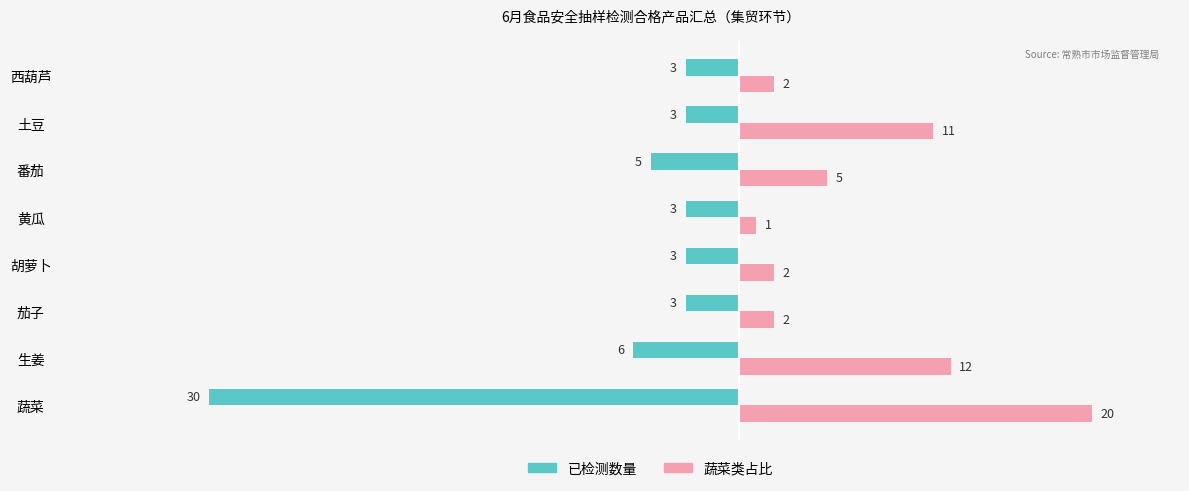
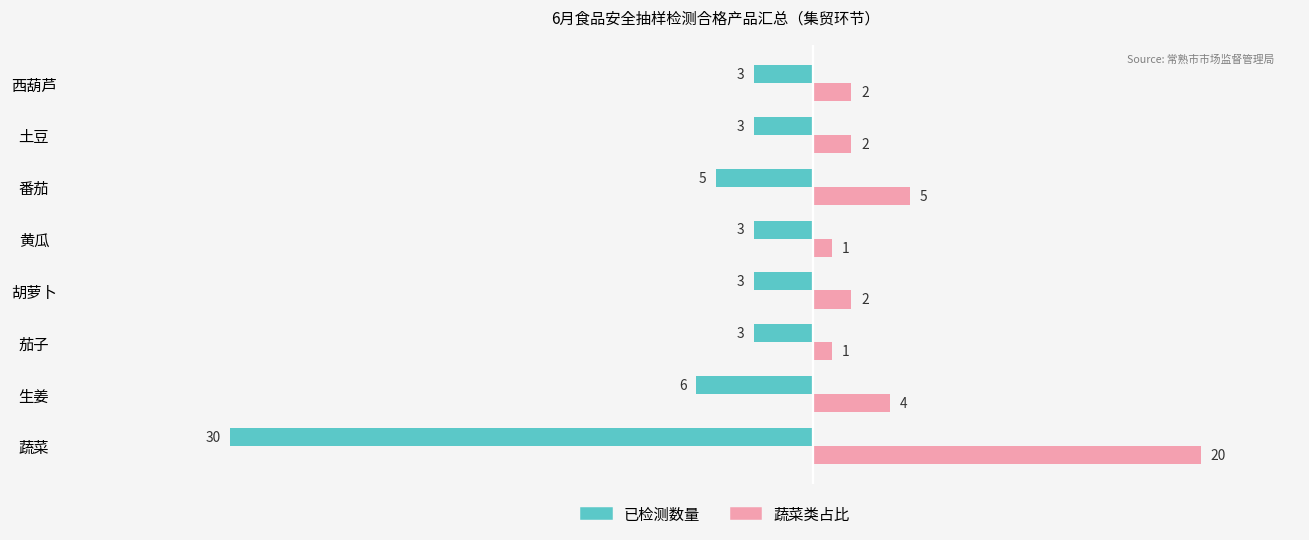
蔬菜类占比, 土豆: 11 -> 2
蔬菜类占比, 茄子: 2 -> 1
蔬菜类占比, 生姜: 12 -> 4
